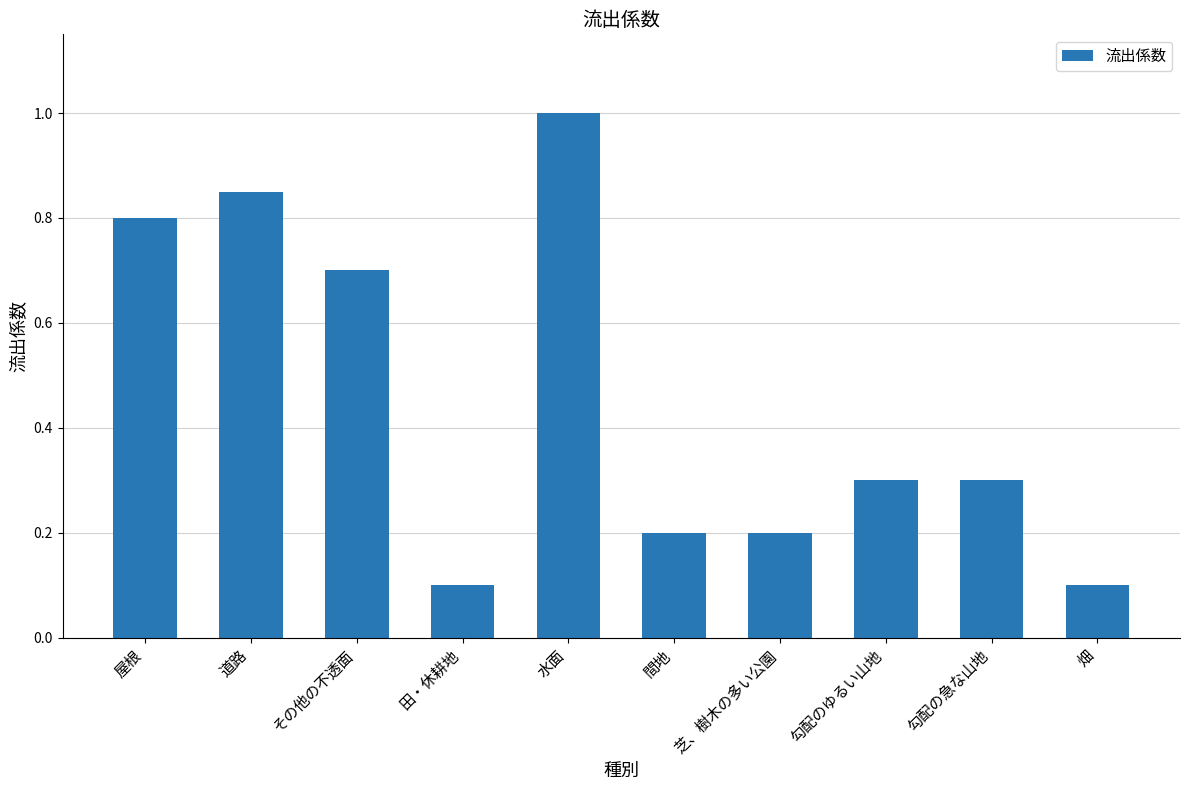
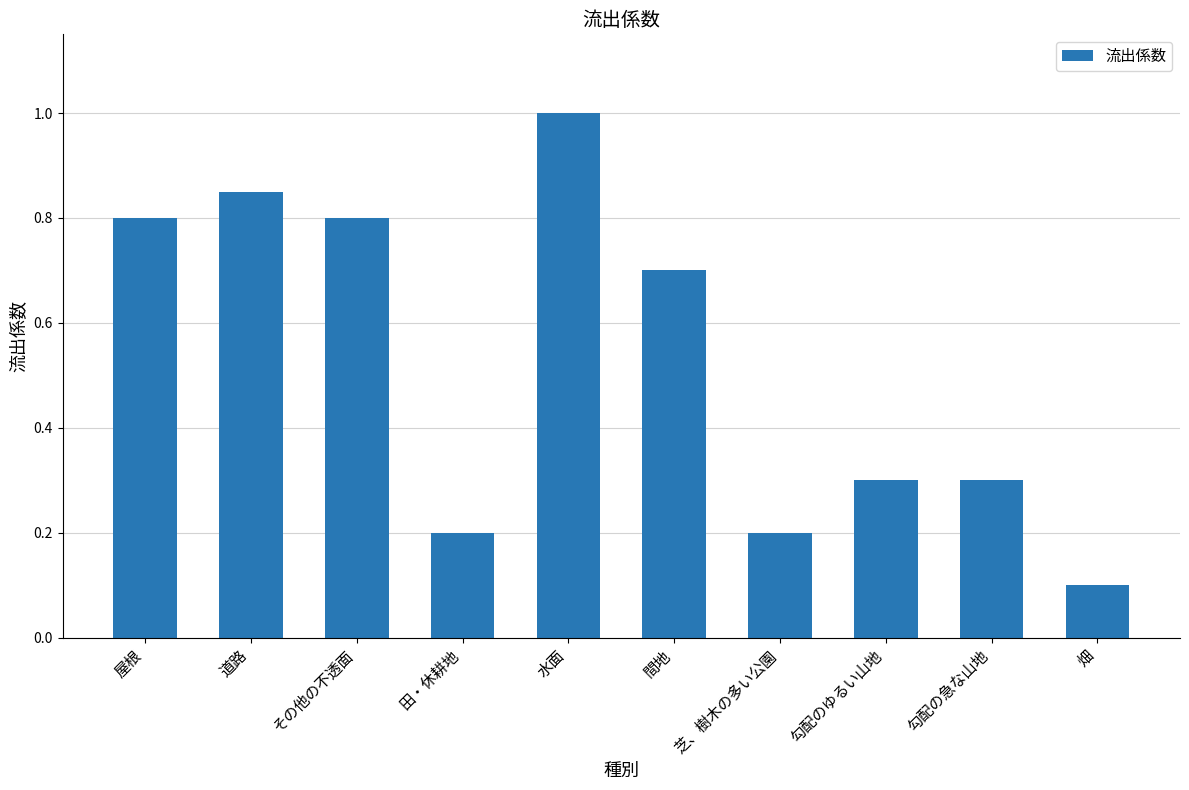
その他の不透面: 0.7 -> 0.8
田・休耕地: 0.1 -> 0.2
間地: 0.2 -> 0.7
